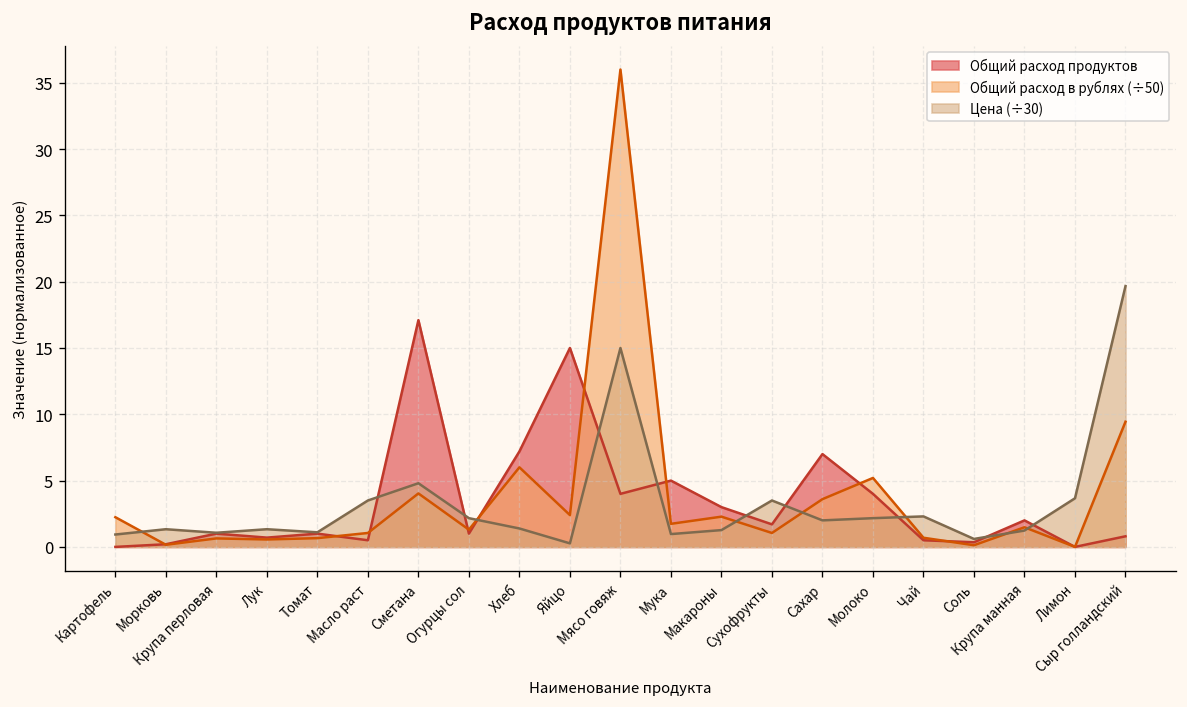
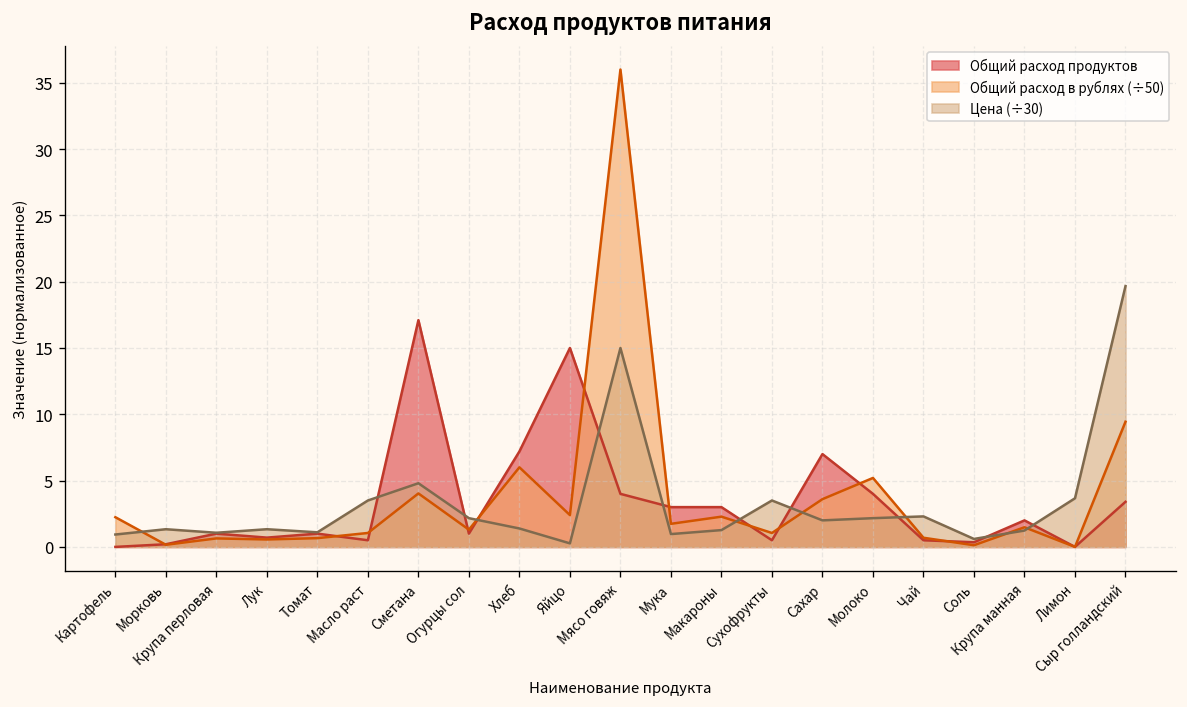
Общий расход продуктов, Мука: 5 -> 3
Общий расход продуктов, Сухофрукты: 1.7 -> 0.5
Общий расход продуктов, Сыр голландский: 0.8 -> 3.4
